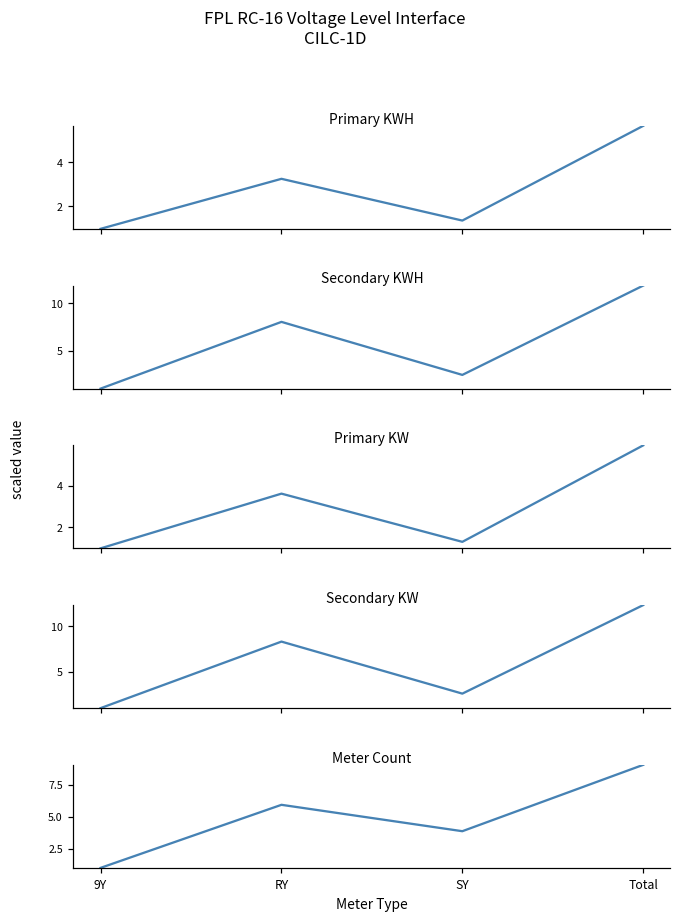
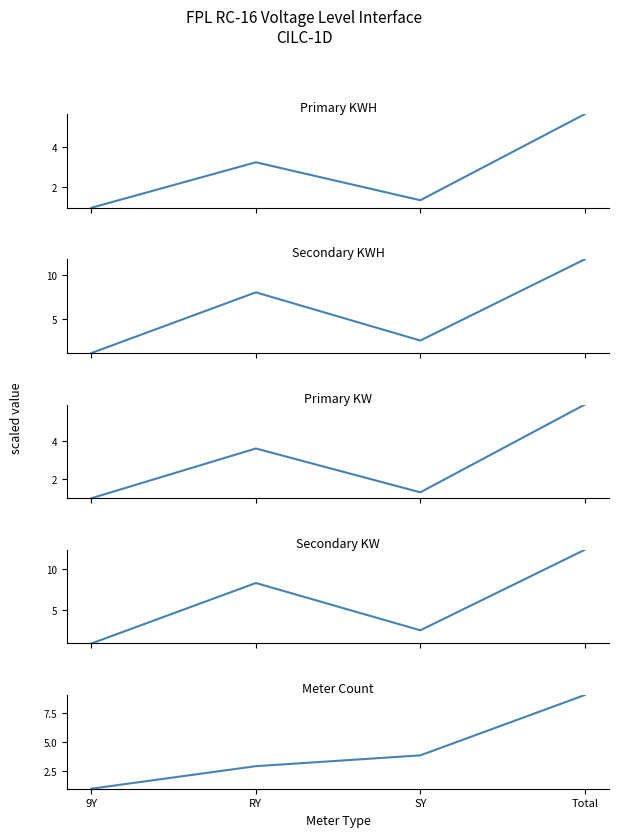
Meter Count, RY: 5.9 -> 2.9
